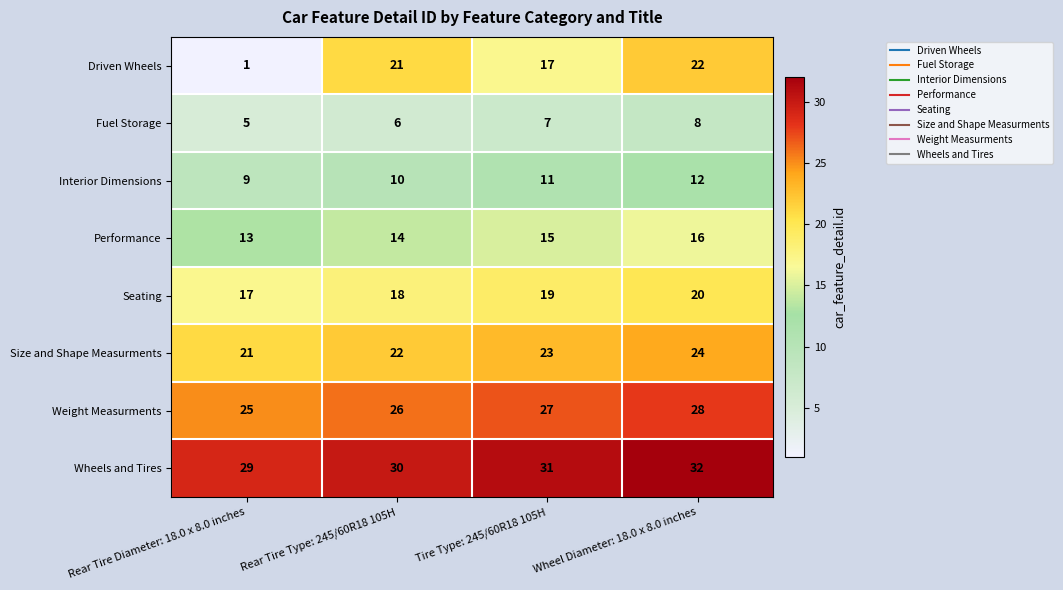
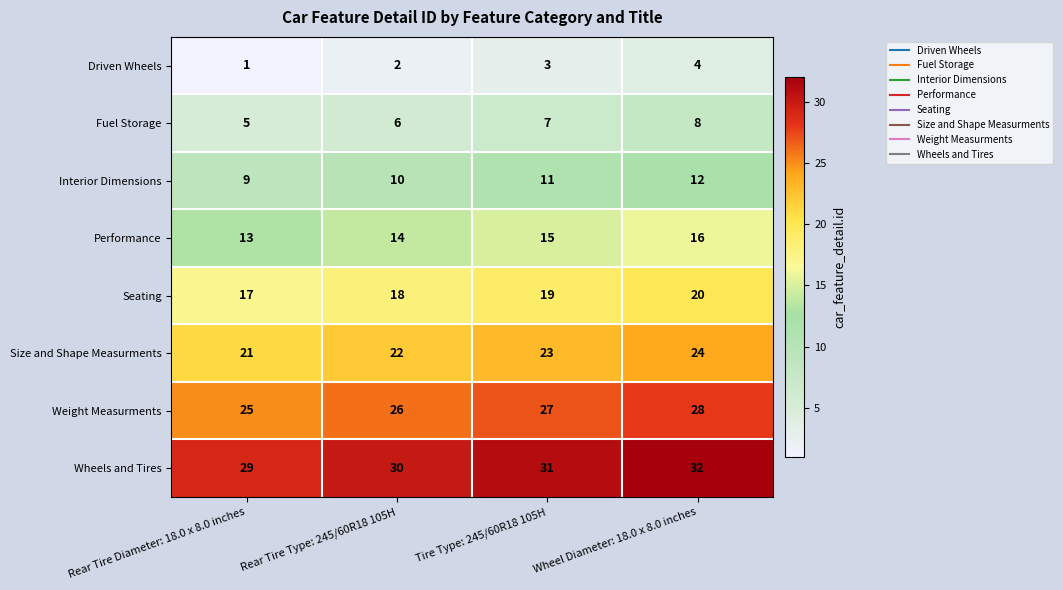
Driven Wheels, Rear Tire Type: 245/60R18 105H: 21 -> 2
Driven Wheels, Tire Type: 245/60R18 105H: 17 -> 3
Driven Wheels, Wheel Diameter: 18.0 x 8.0 inches: 22 -> 4
